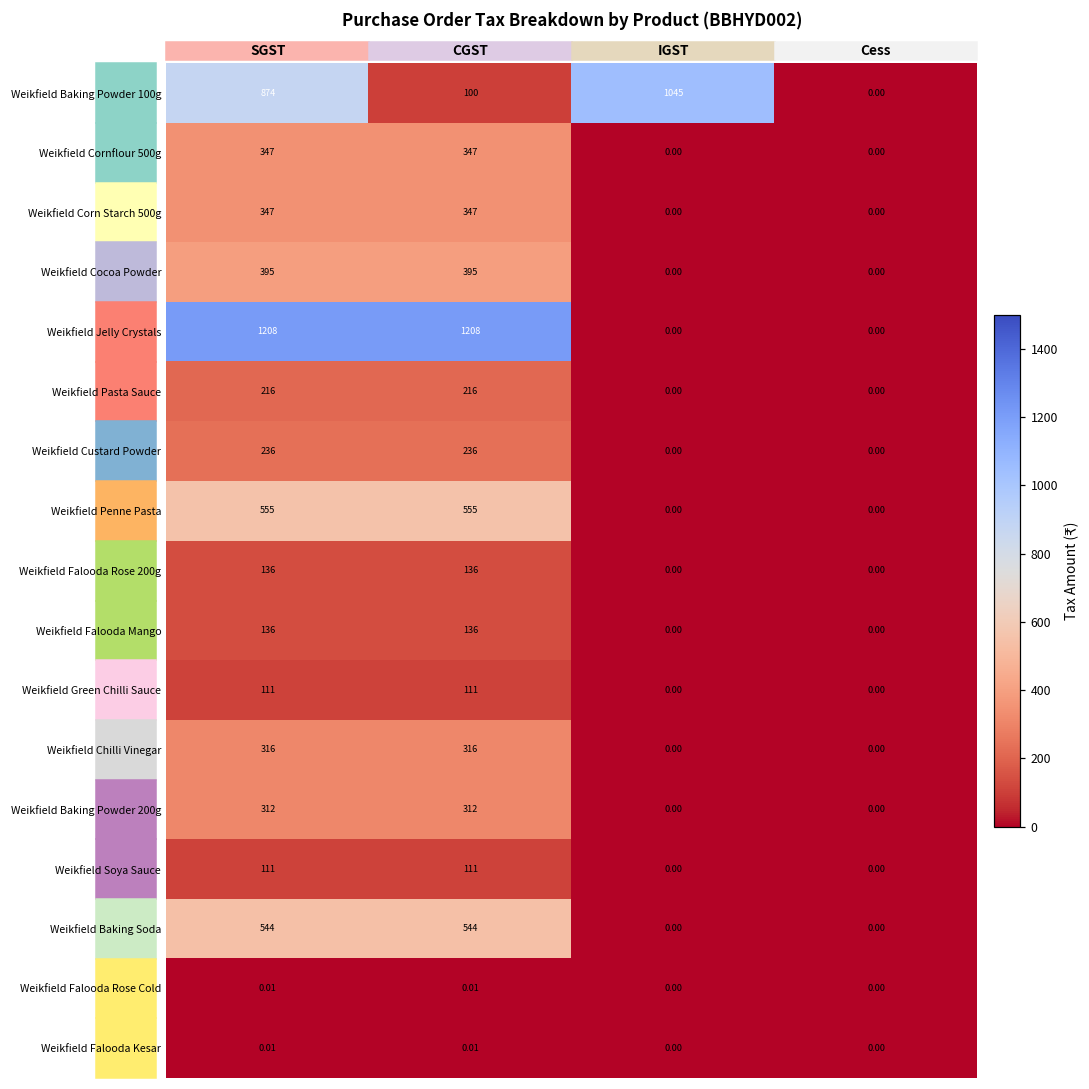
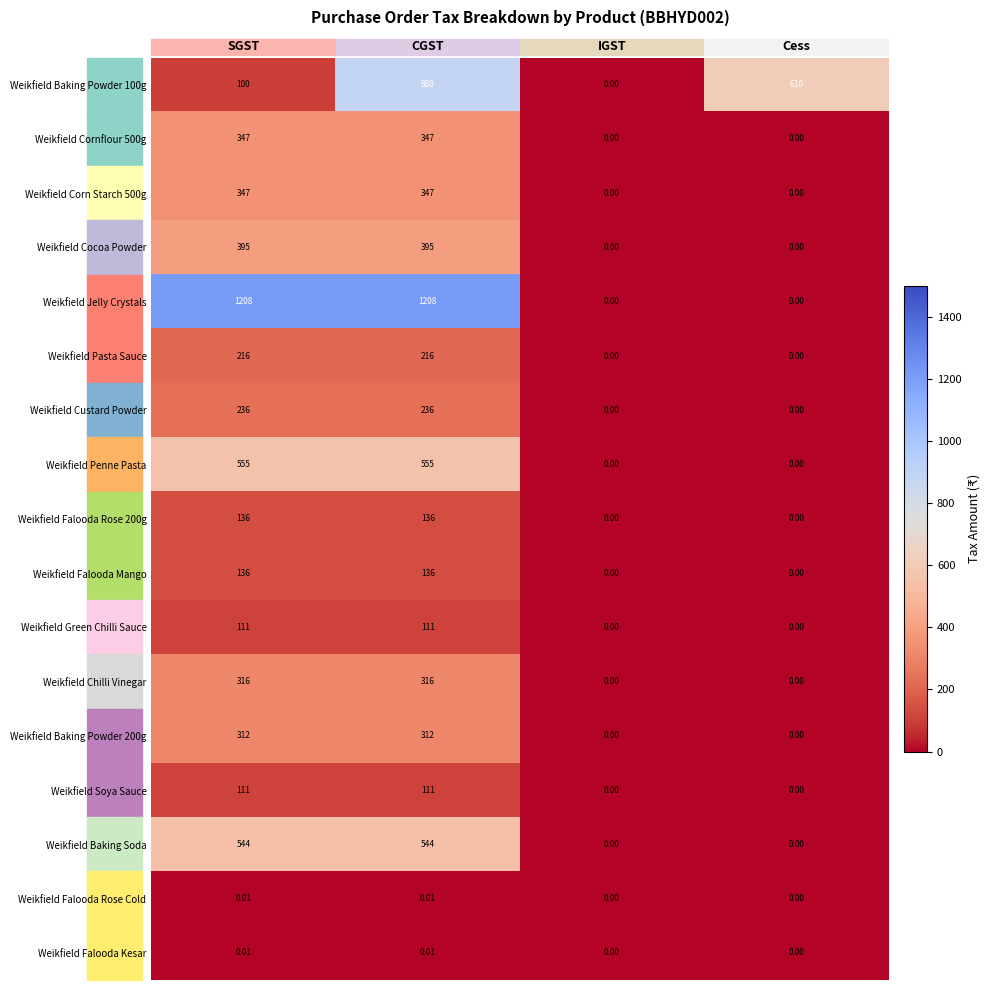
Weikfield Baking Powder 100g, SGST: 874 -> 100
Weikfield Baking Powder 100g, CGST: 100 -> 880
Weikfield Baking Powder 100g, IGST: 1045 -> 0.00
Weikfield Baking Powder 100g, Cess: 0.00 -> 610
